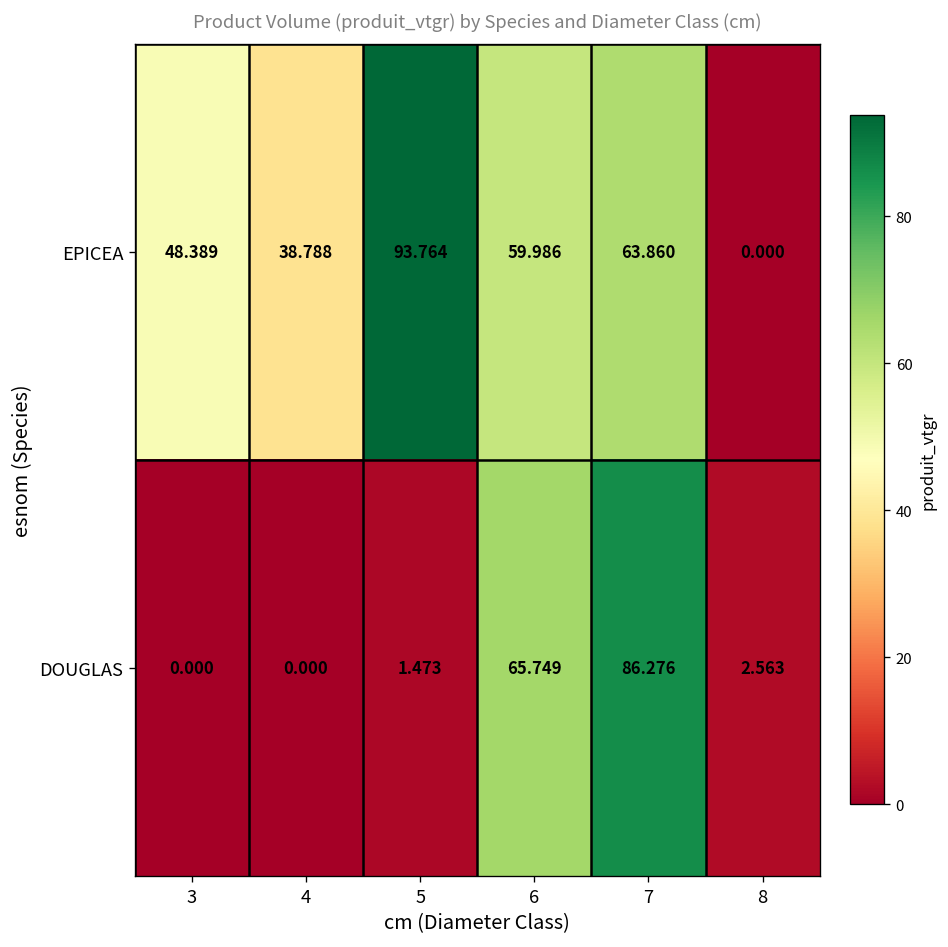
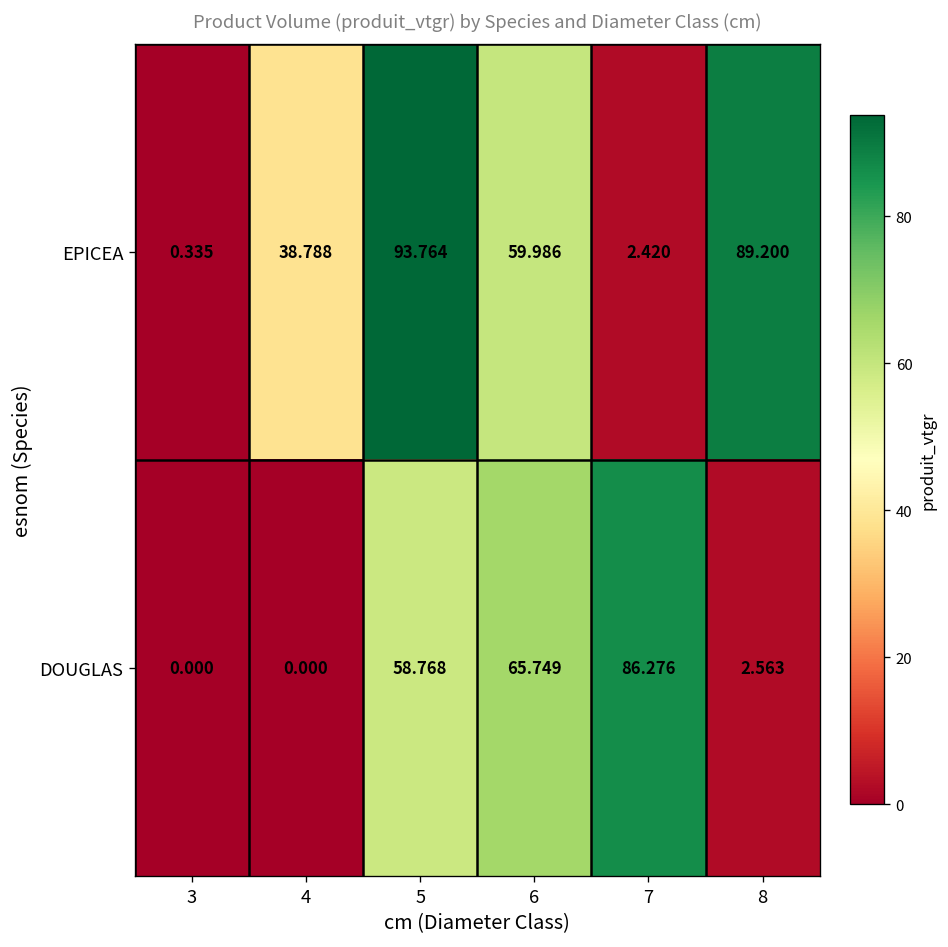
EPICEA, 3: 48.389 -> 0.335
EPICEA, 7: 63.860 -> 2.420
EPICEA, 8: 0.000 -> 89.200
DOUGLAS, 5: 1.473 -> 58.768
